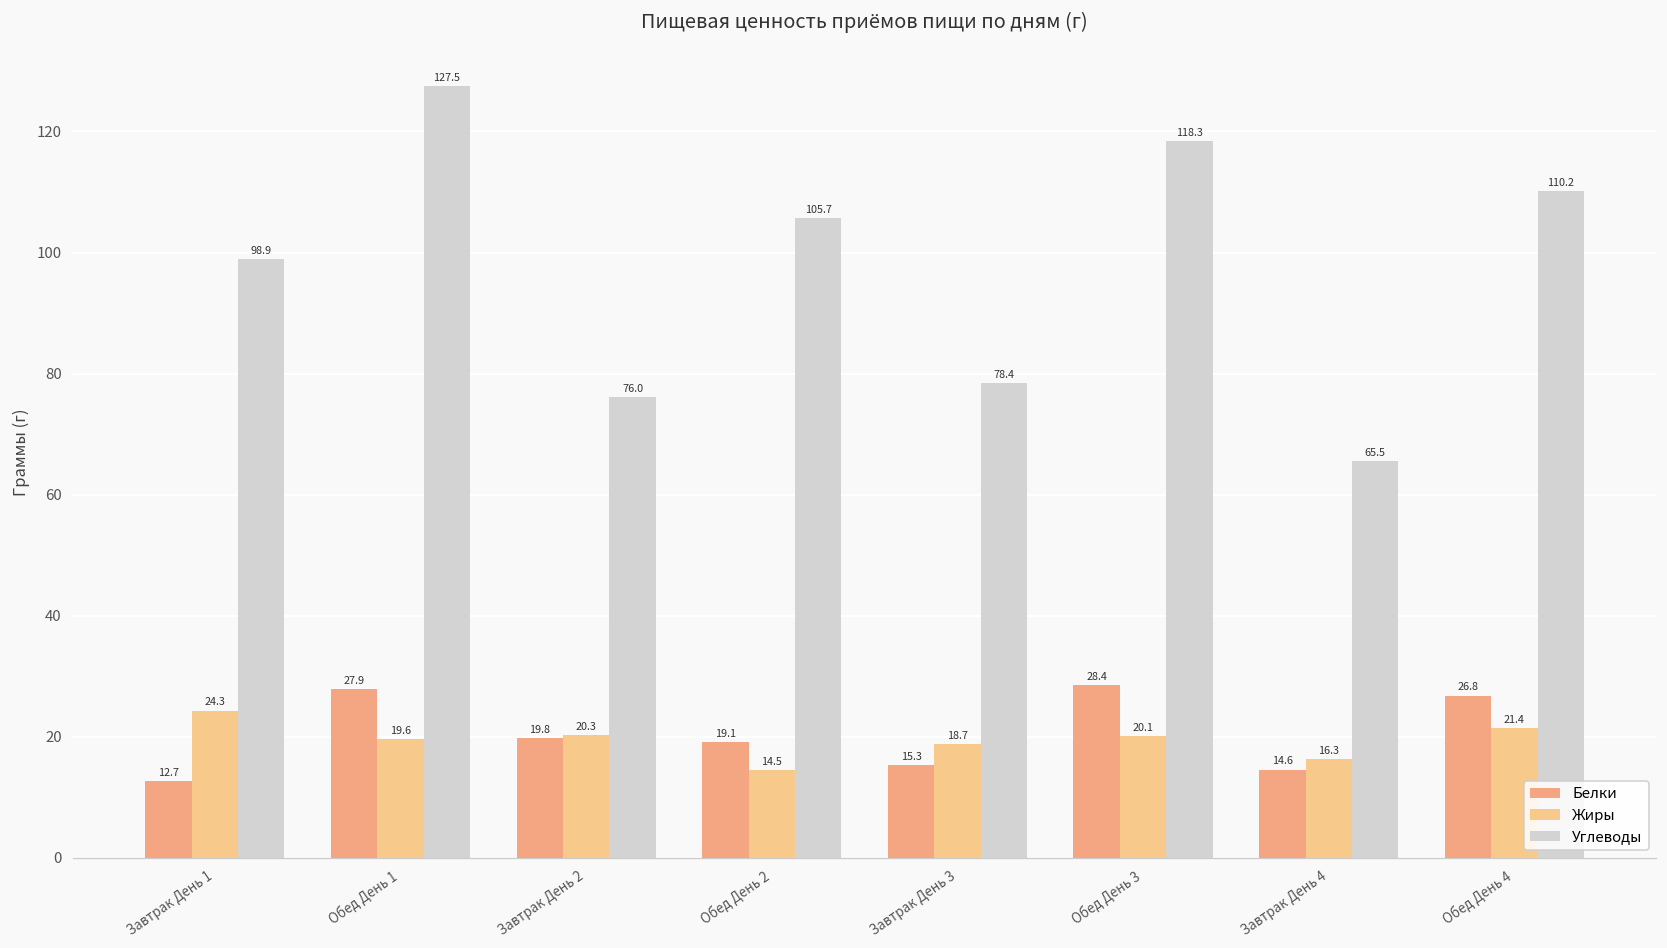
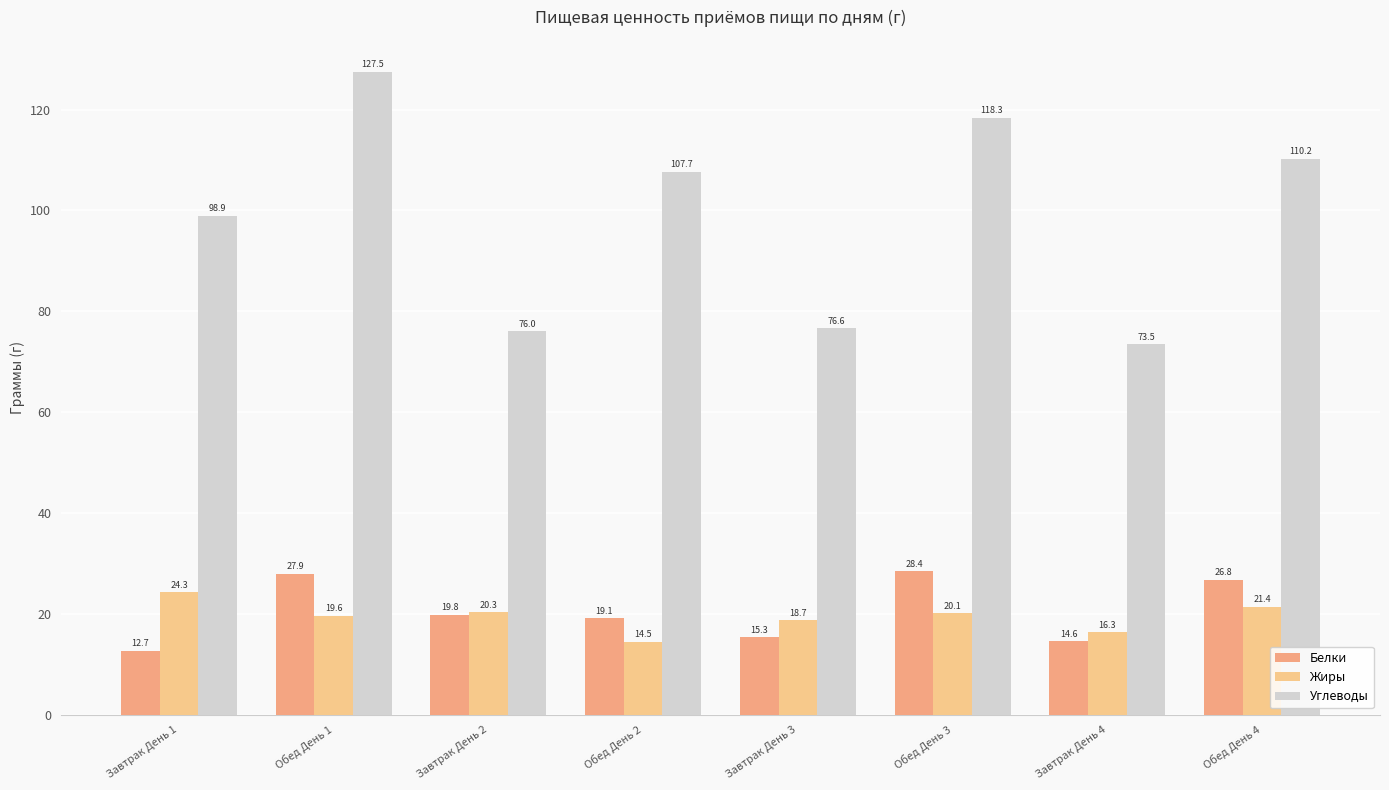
Углеводы, Обед День 2: 105.7 -> 107.7
Углеводы, Завтрак День 3: 78.4 -> 76.6
Углеводы, Завтрак День 4: 65.5 -> 73.5
